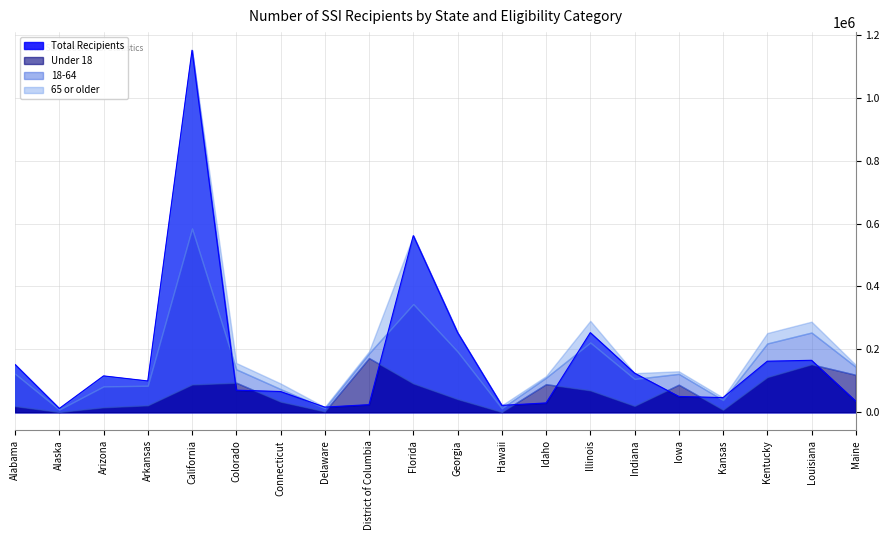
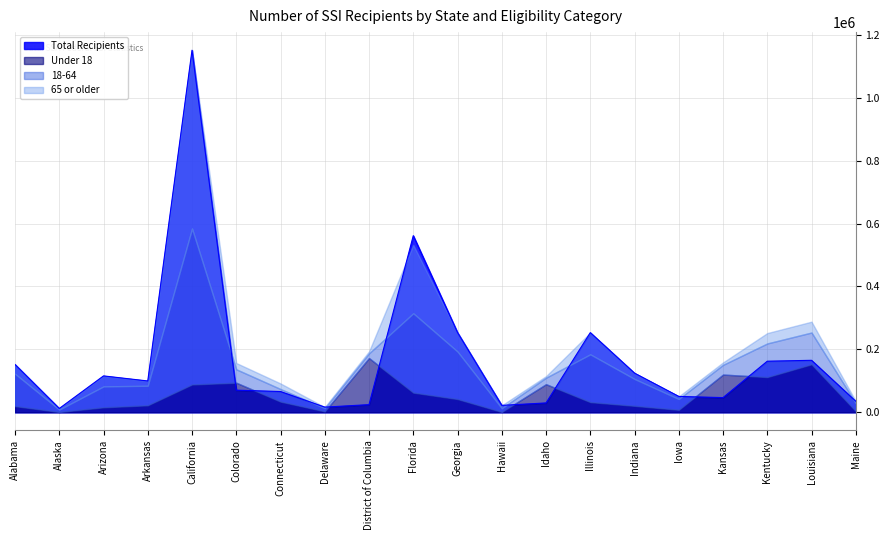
Under 18, Florida: 90000 -> 60000
Under 18, Illinois: 70000 -> 30000
Under 18, Iowa: 90000 -> 10000
Under 18, Kansas: 10000 -> 120000
Under 18, Maine: 120000 -> 0
